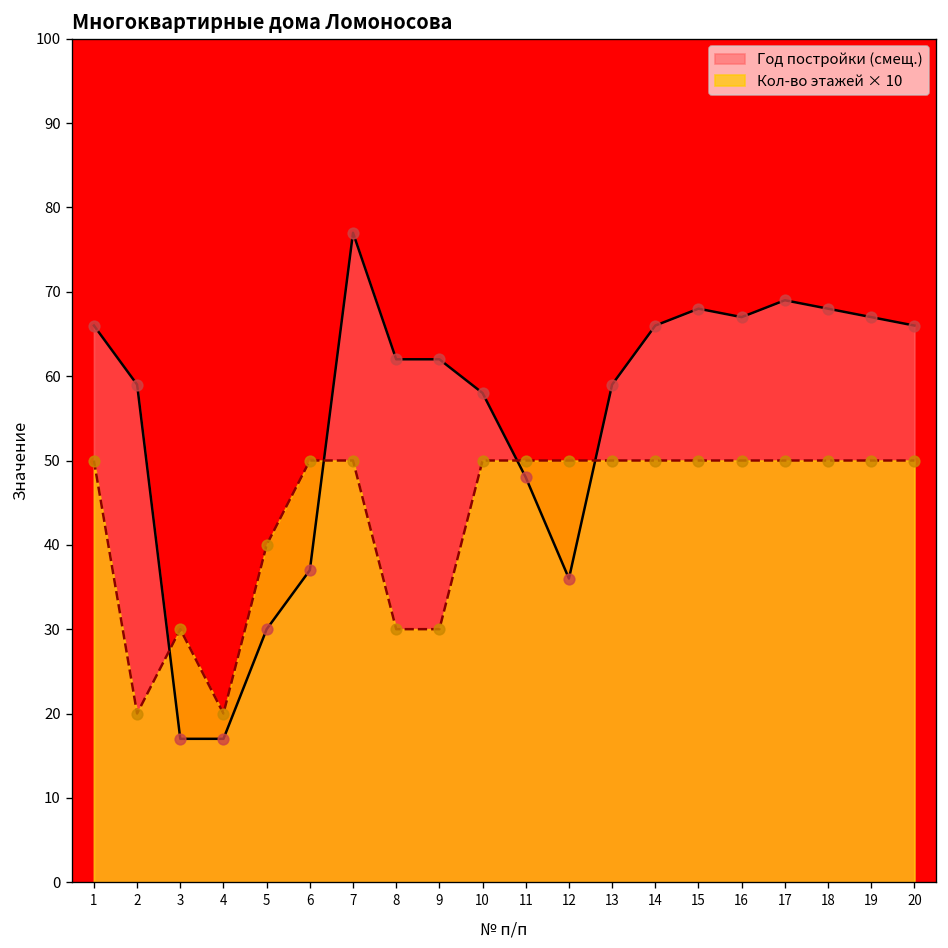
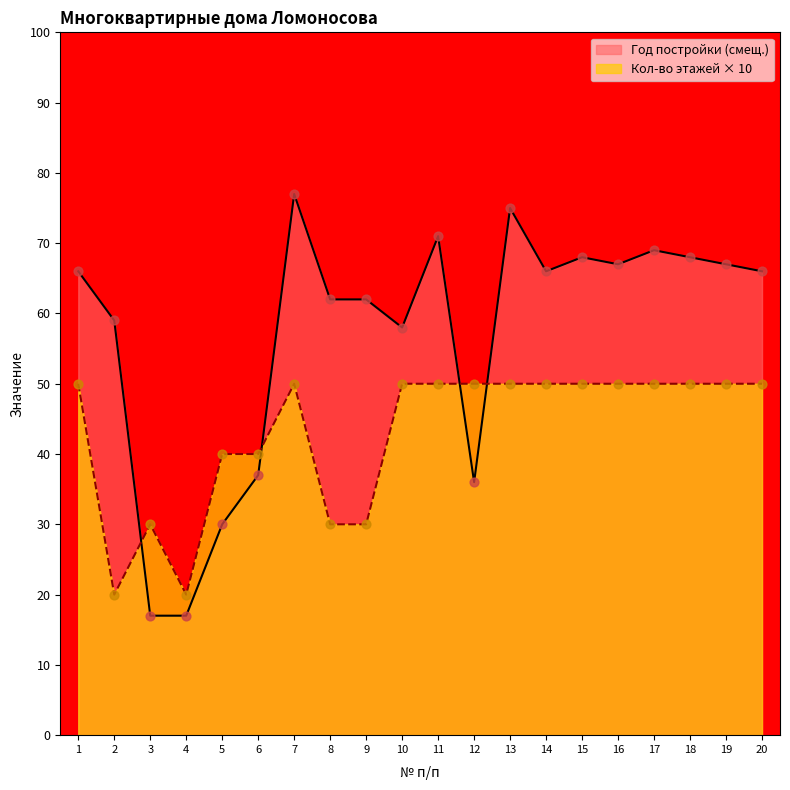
Кол-во этажей × 10, 6: 50 -> 40
Год постройки (смещ.), 11: 48 -> 71
Год постройки (смещ.), 13: 59 -> 75
